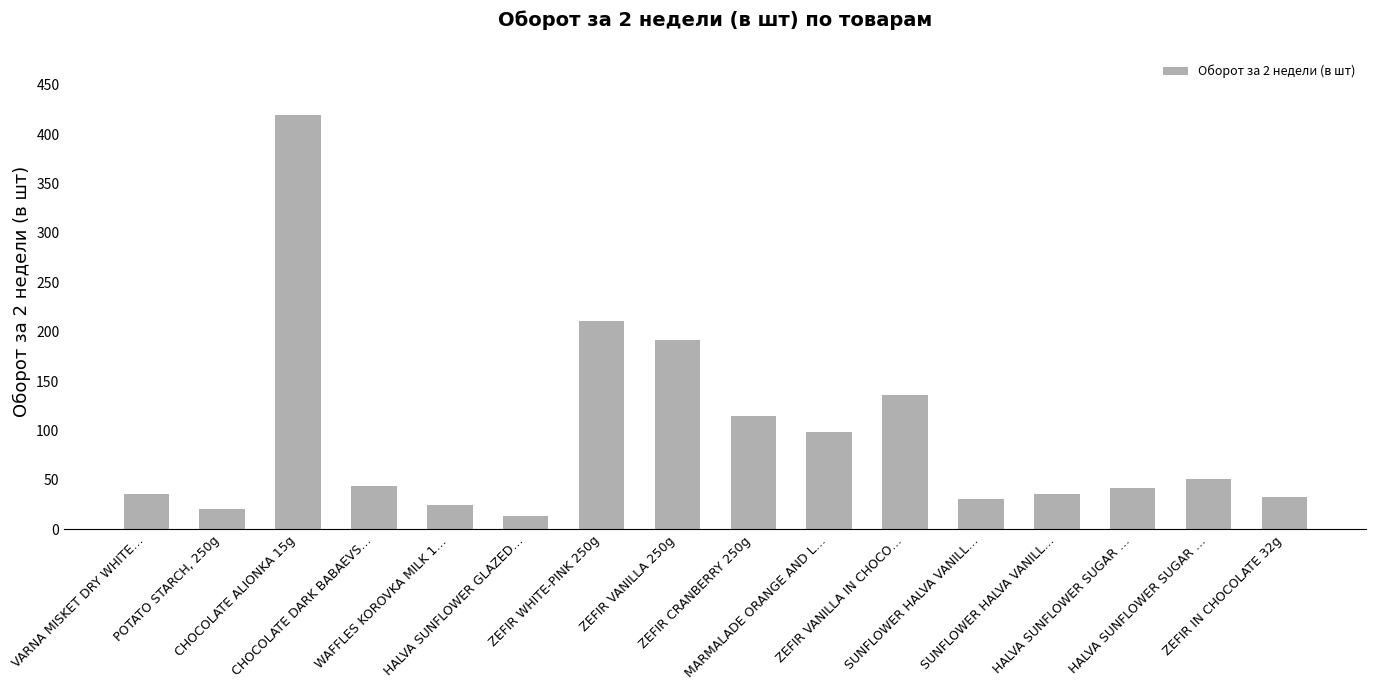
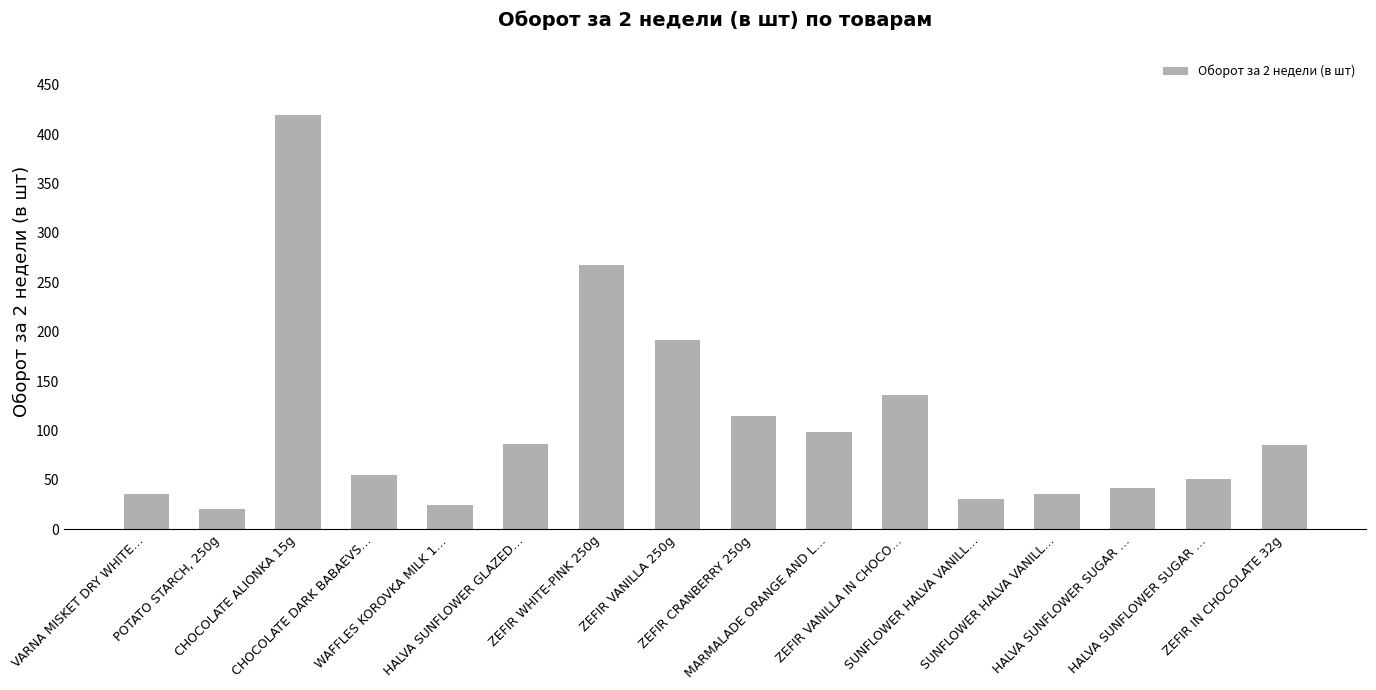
CHOCOLATE DARK BABAEVS…: 40 -> 60
HALVA SUNFLOWER GLAZED…: 10 -> 90
ZEFIR WHITE-PINK 250g: 210 -> 270
ZEFIR IN CHOCOLATE 32g: 30 -> 90
